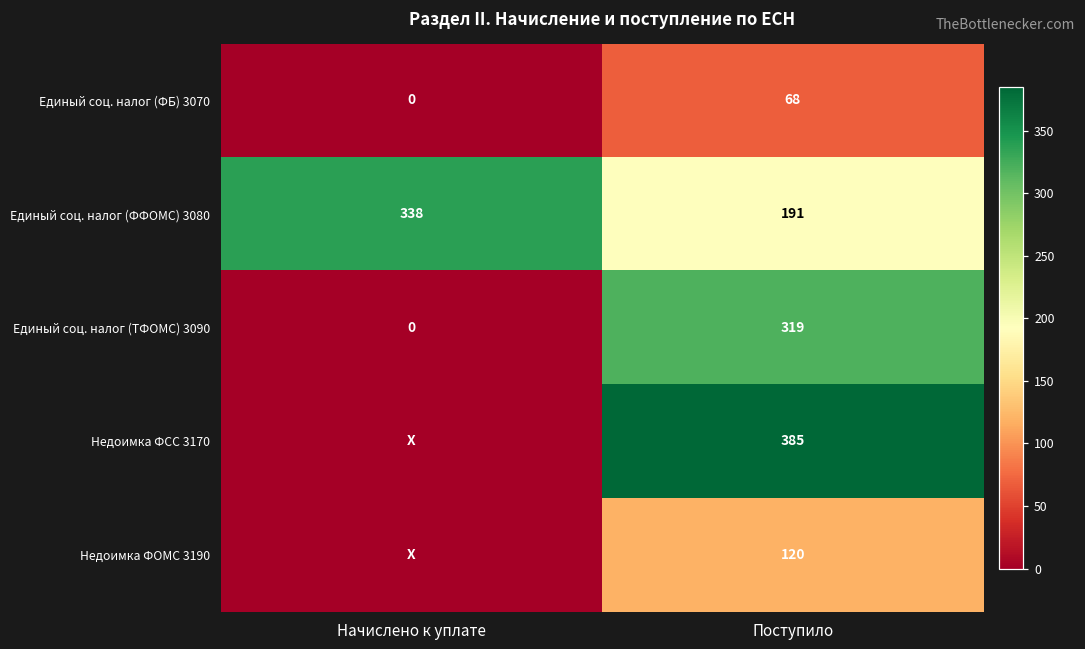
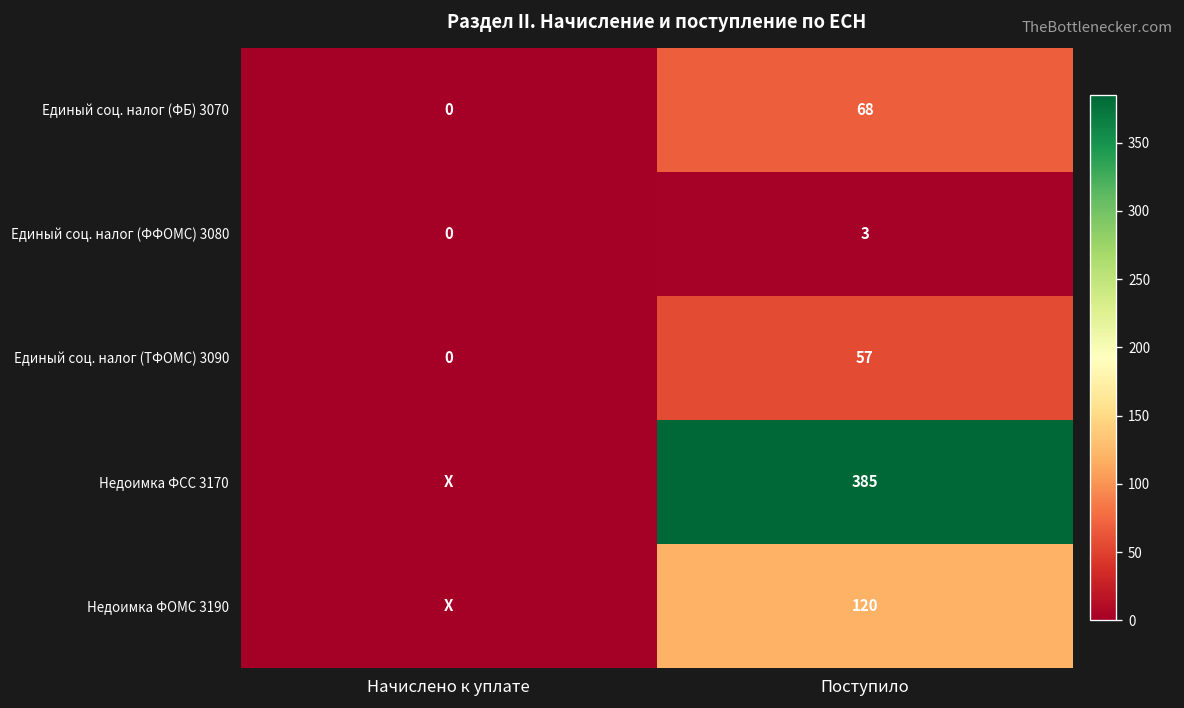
Единый соц. налог (ФФОМС) 3080, Начислено к уплате: 338 -> 0
Единый соц. налог (ФФОМС) 3080, Поступило: 191 -> 3
Единый соц. налог (ТФОМС) 3090, Поступило: 319 -> 57
